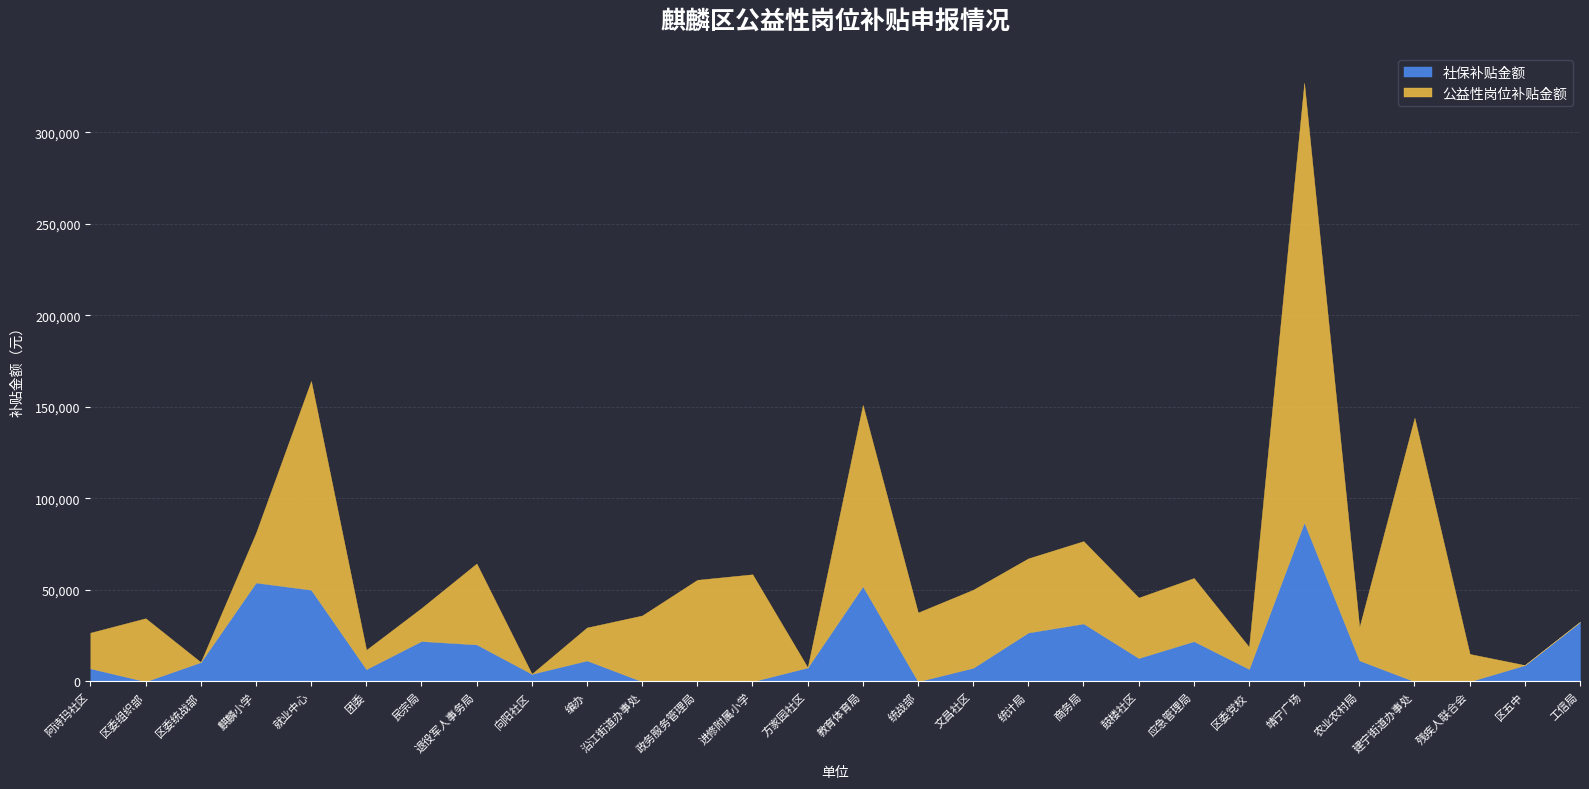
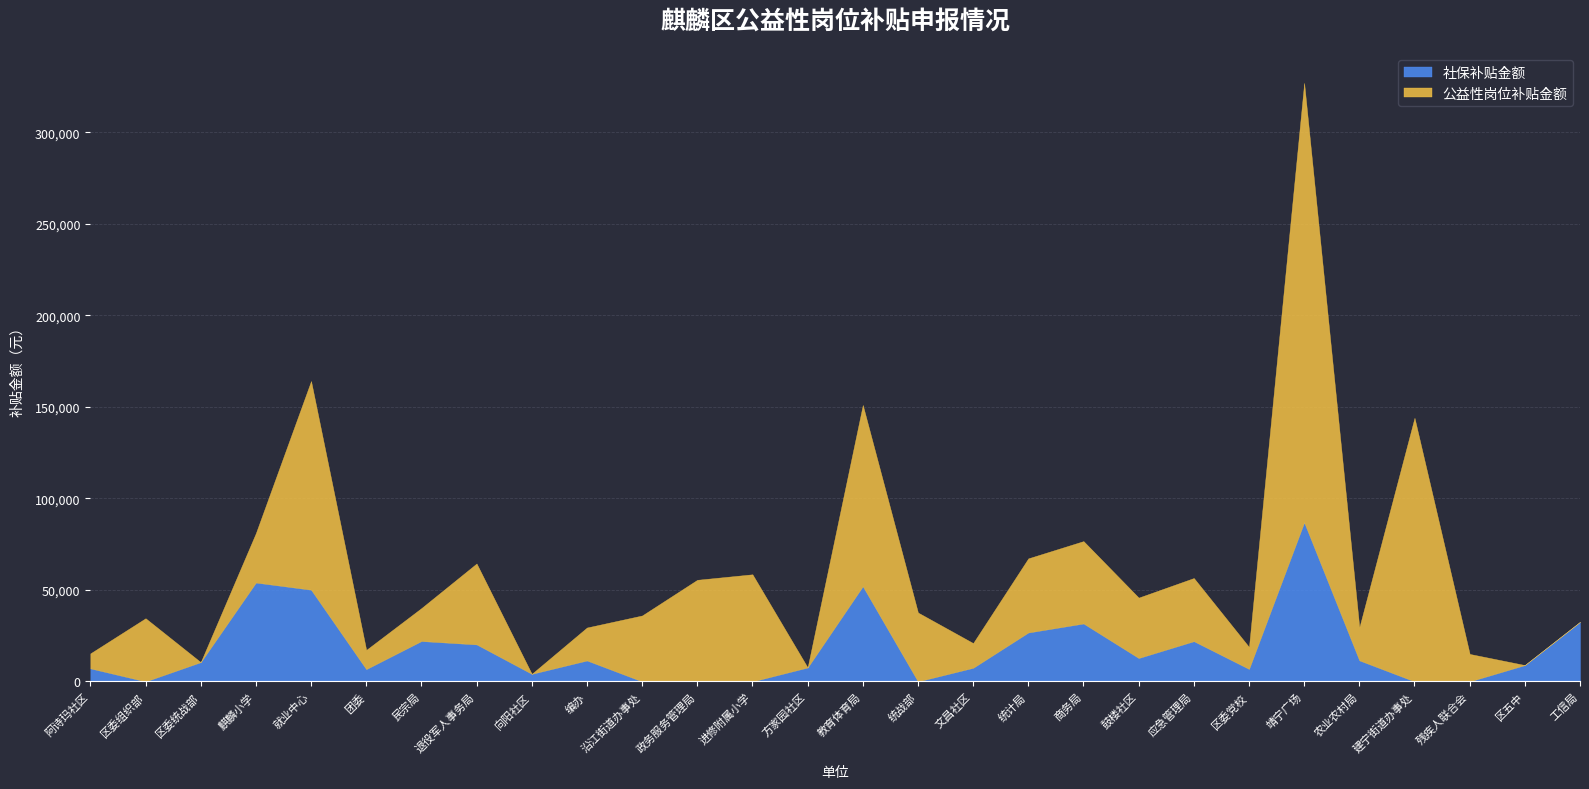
公益性岗位补贴金额, 阿诗玛社区: 20,000 -> 8,000
公益性岗位补贴金额, 文昌社区: 43,000 -> 14,000
